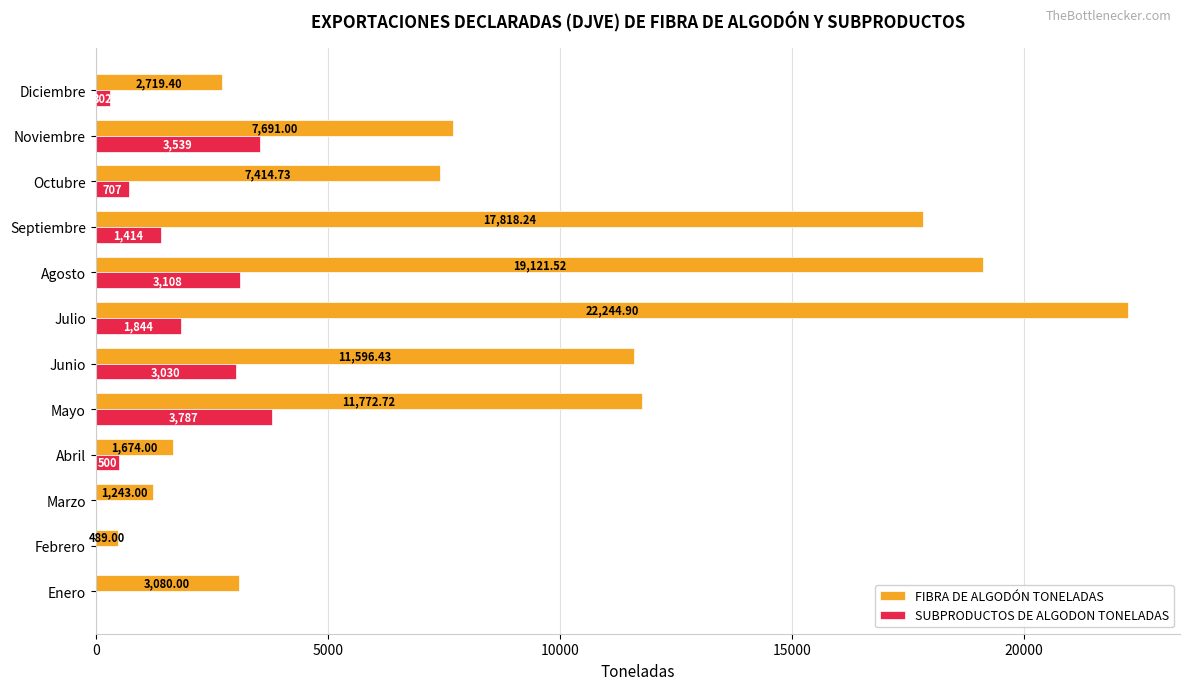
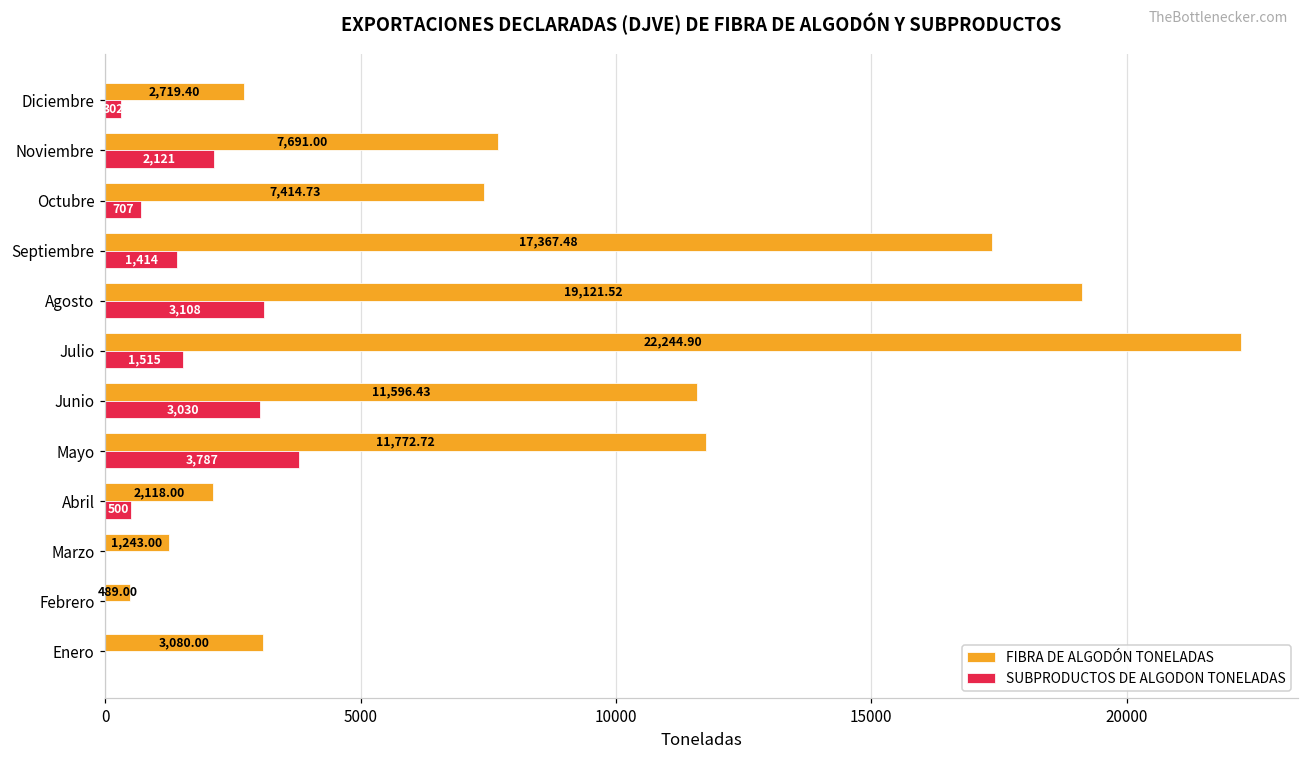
SUBPRODUCTOS DE ALGODON TONELADAS, Noviembre: 3,539 -> 2,121
FIBRA DE ALGODÓN TONELADAS, Septiembre: 17,818.24 -> 17,367.48
SUBPRODUCTOS DE ALGODON TONELADAS, Julio: 1,844 -> 1,515
FIBRA DE ALGODÓN TONELADAS, Abril: 1,674.00 -> 2,118.00
